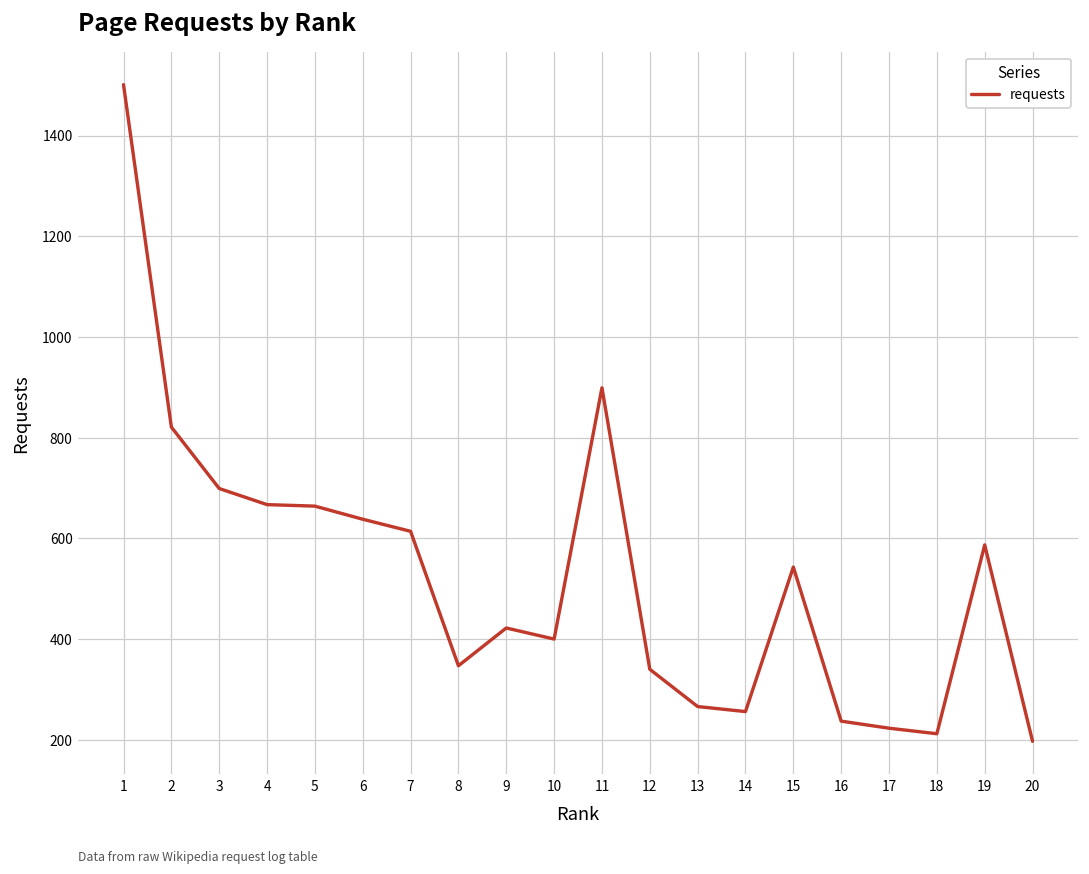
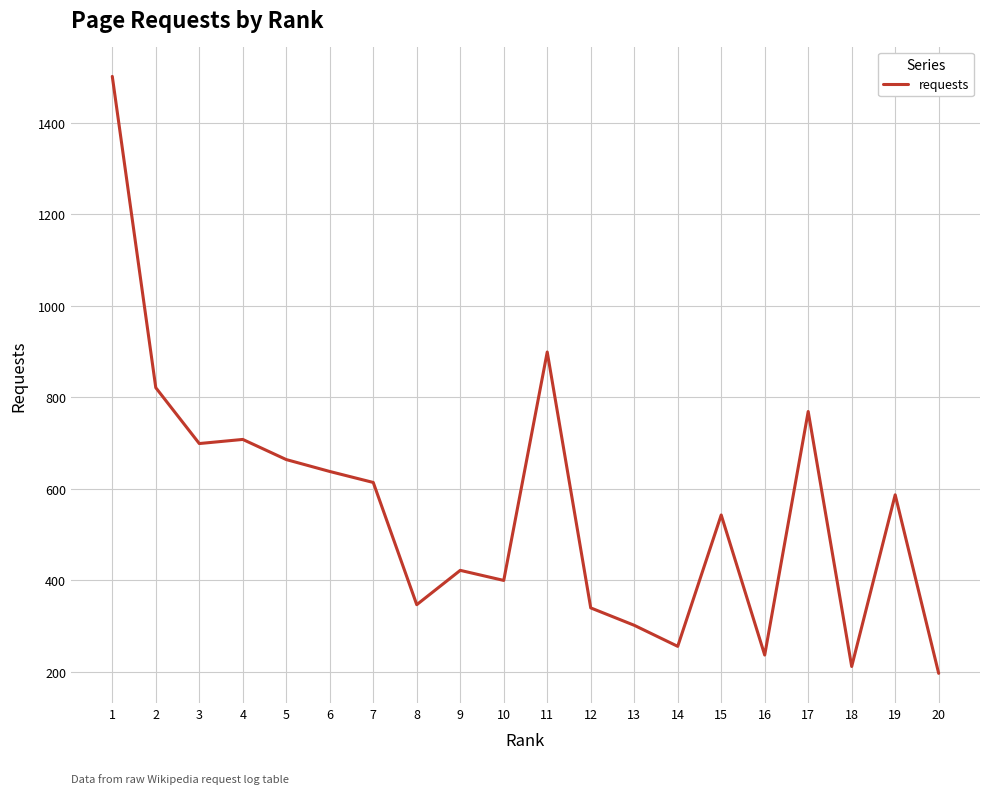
4: 670 -> 710
13: 270 -> 300
17: 220 -> 770
